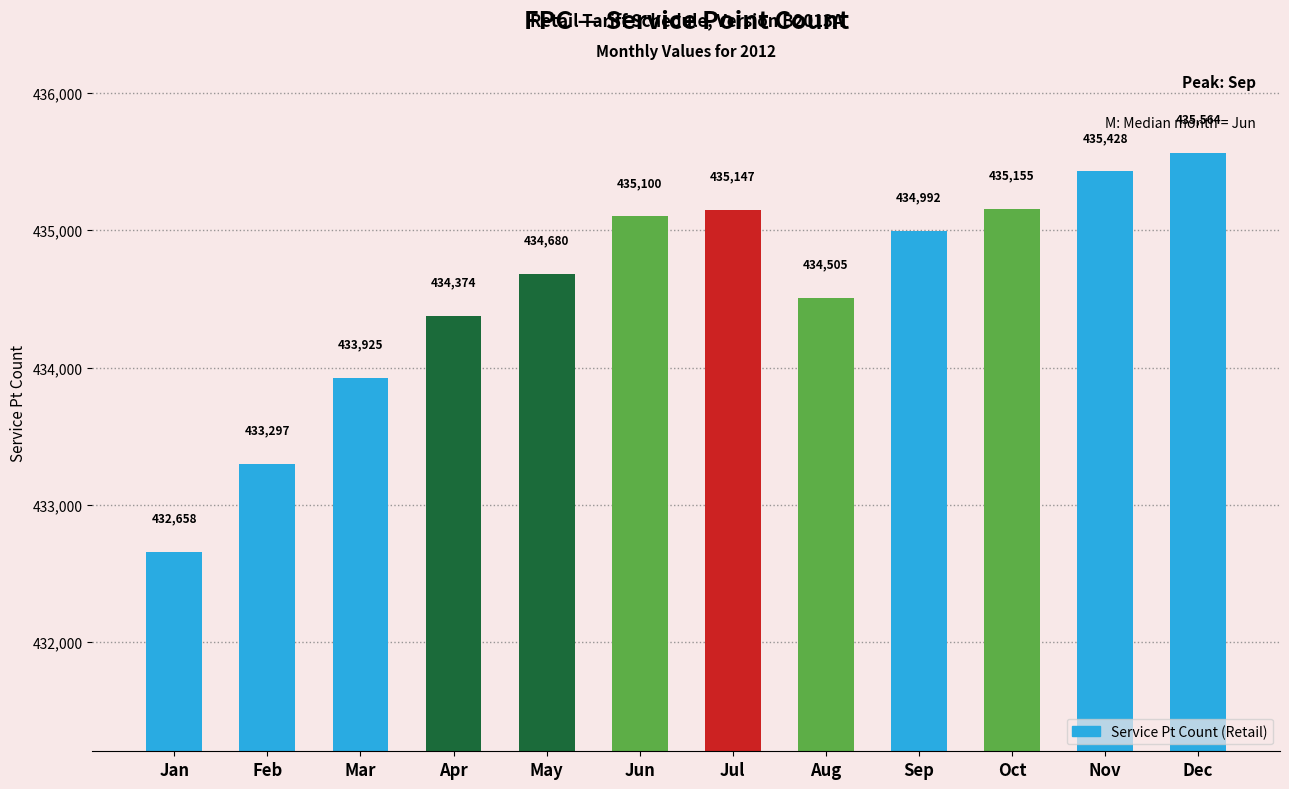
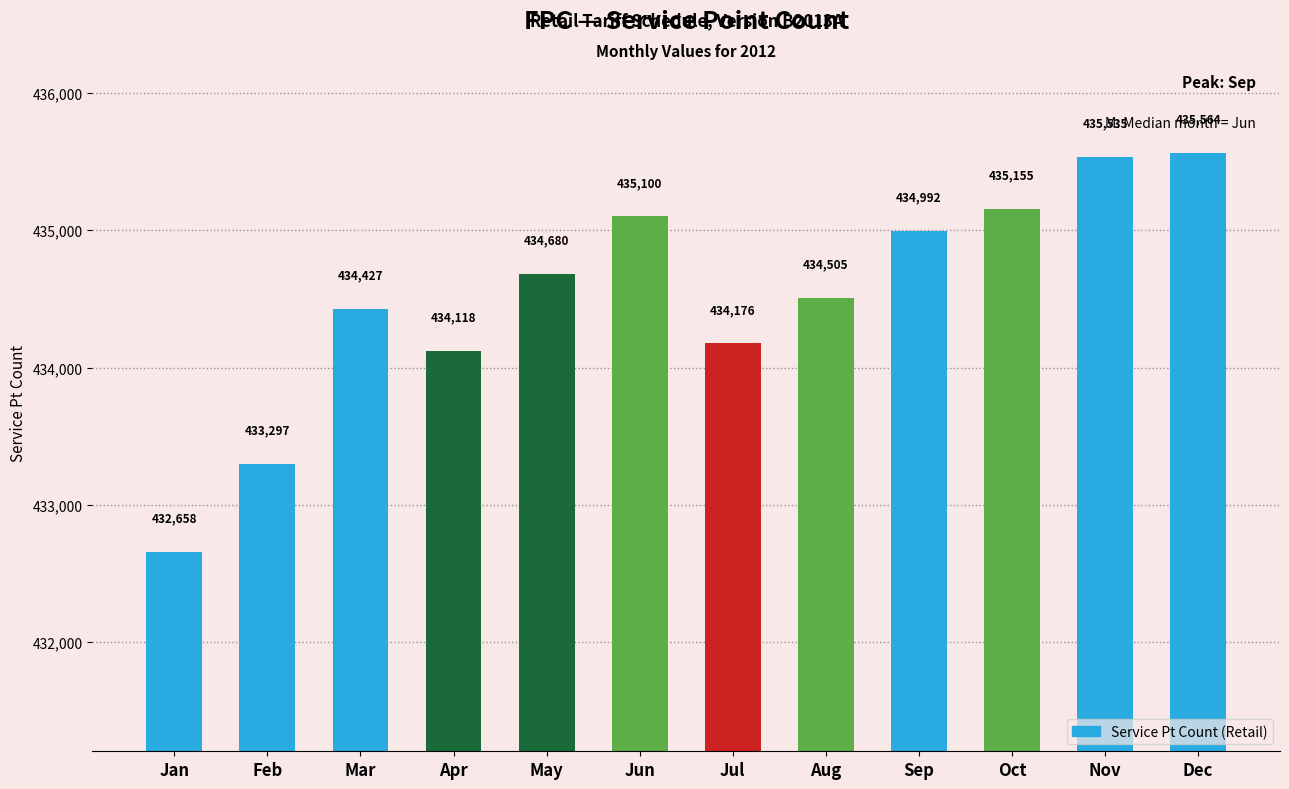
Mar: 433,925 -> 434,427
Apr: 434,374 -> 434,118
Jul: 435,147 -> 434,176
Nov: 435,428 -> 435,535
